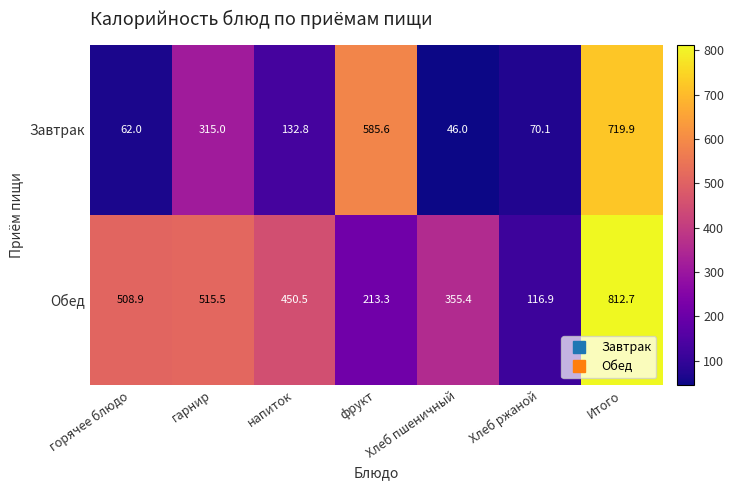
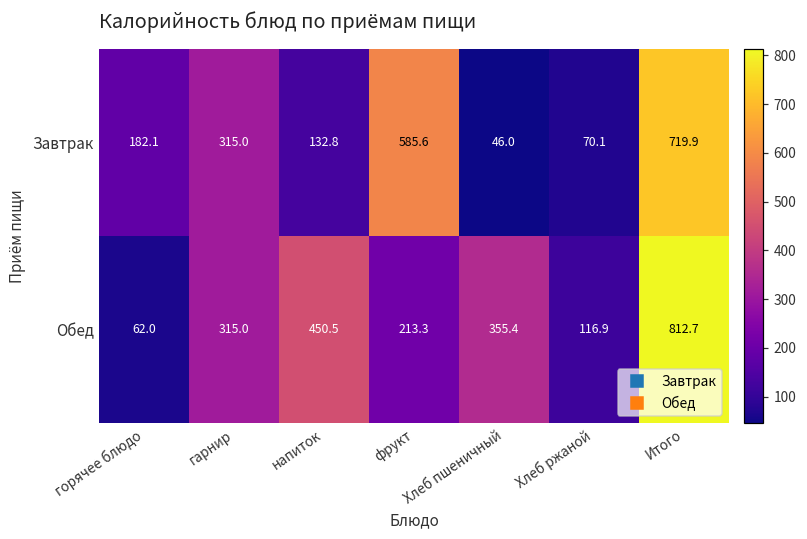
Завтрак, горячее блюдо: 62.0 -> 182.1
Обед, горячее блюдо: 508.9 -> 62.0
Обед, гарнир: 515.5 -> 315.0
